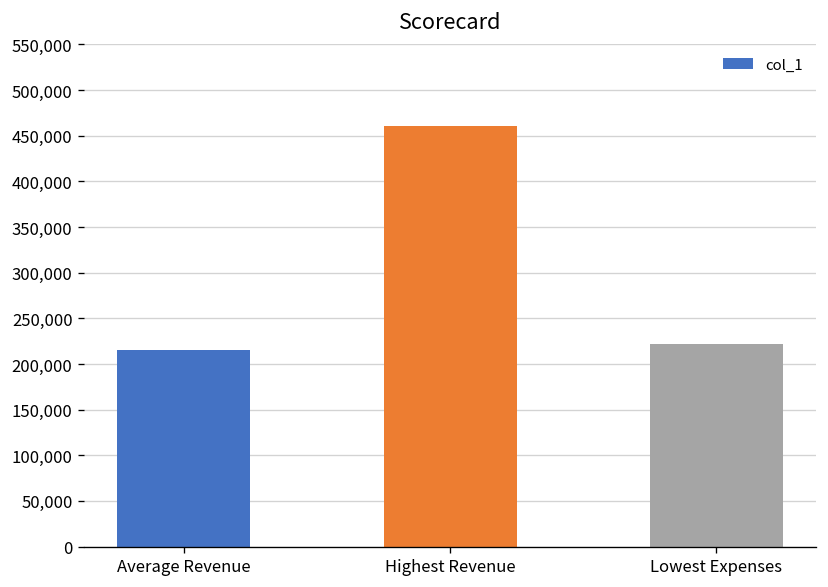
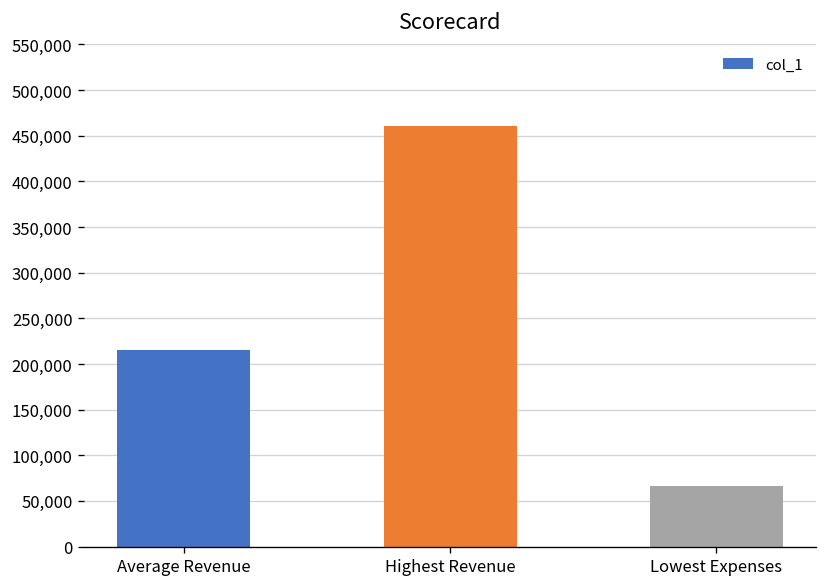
Lowest Expenses: 220,000 -> 70,000
